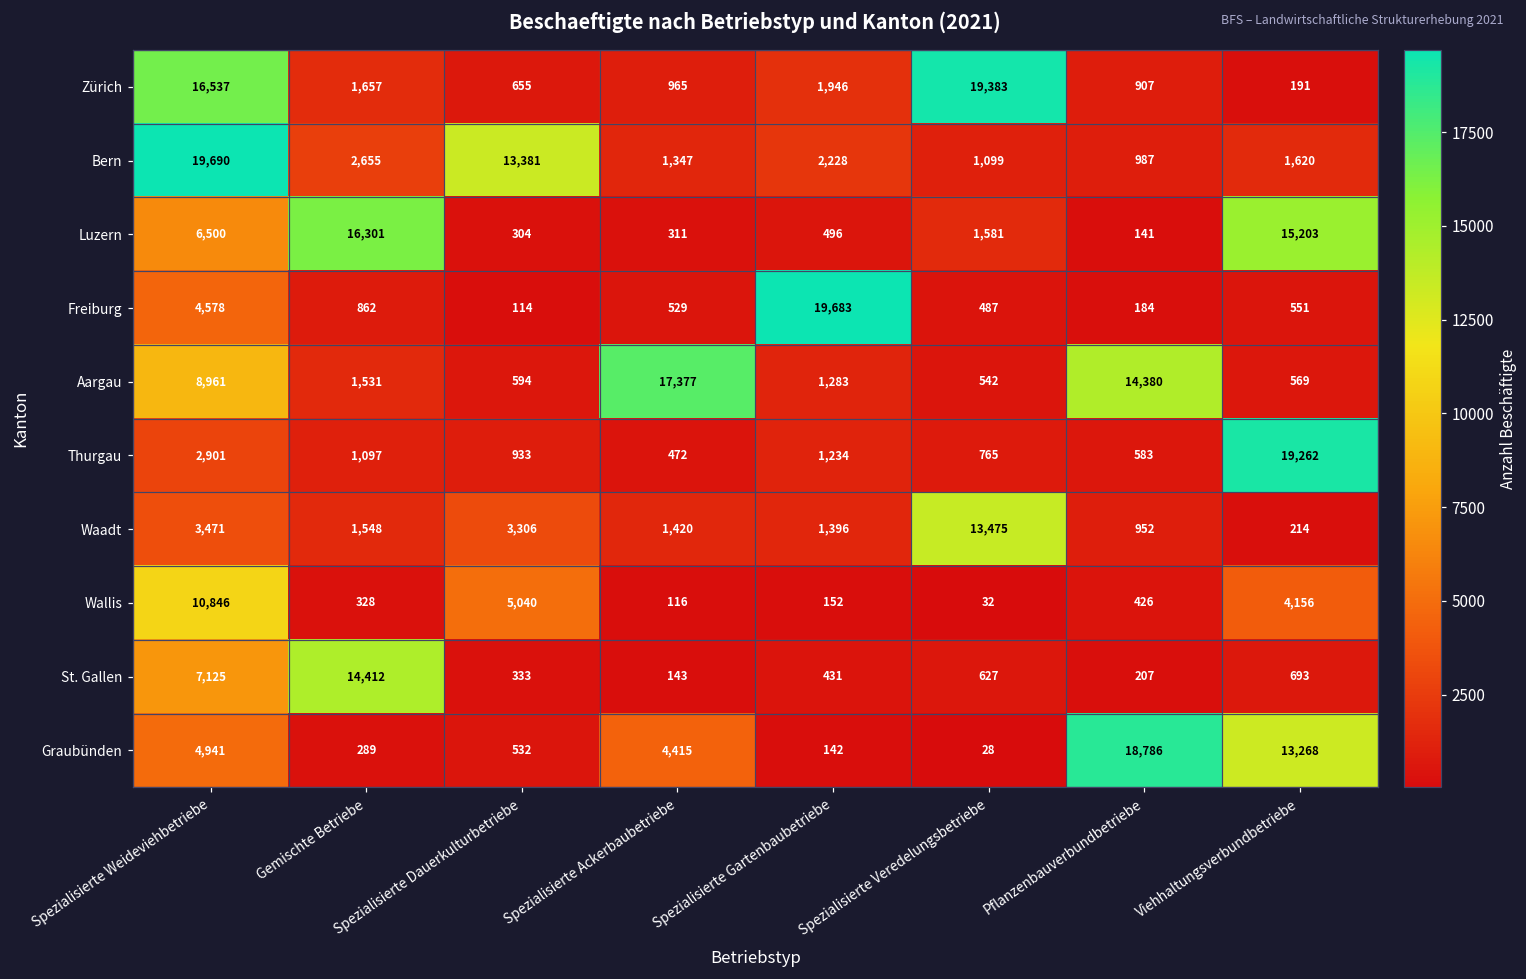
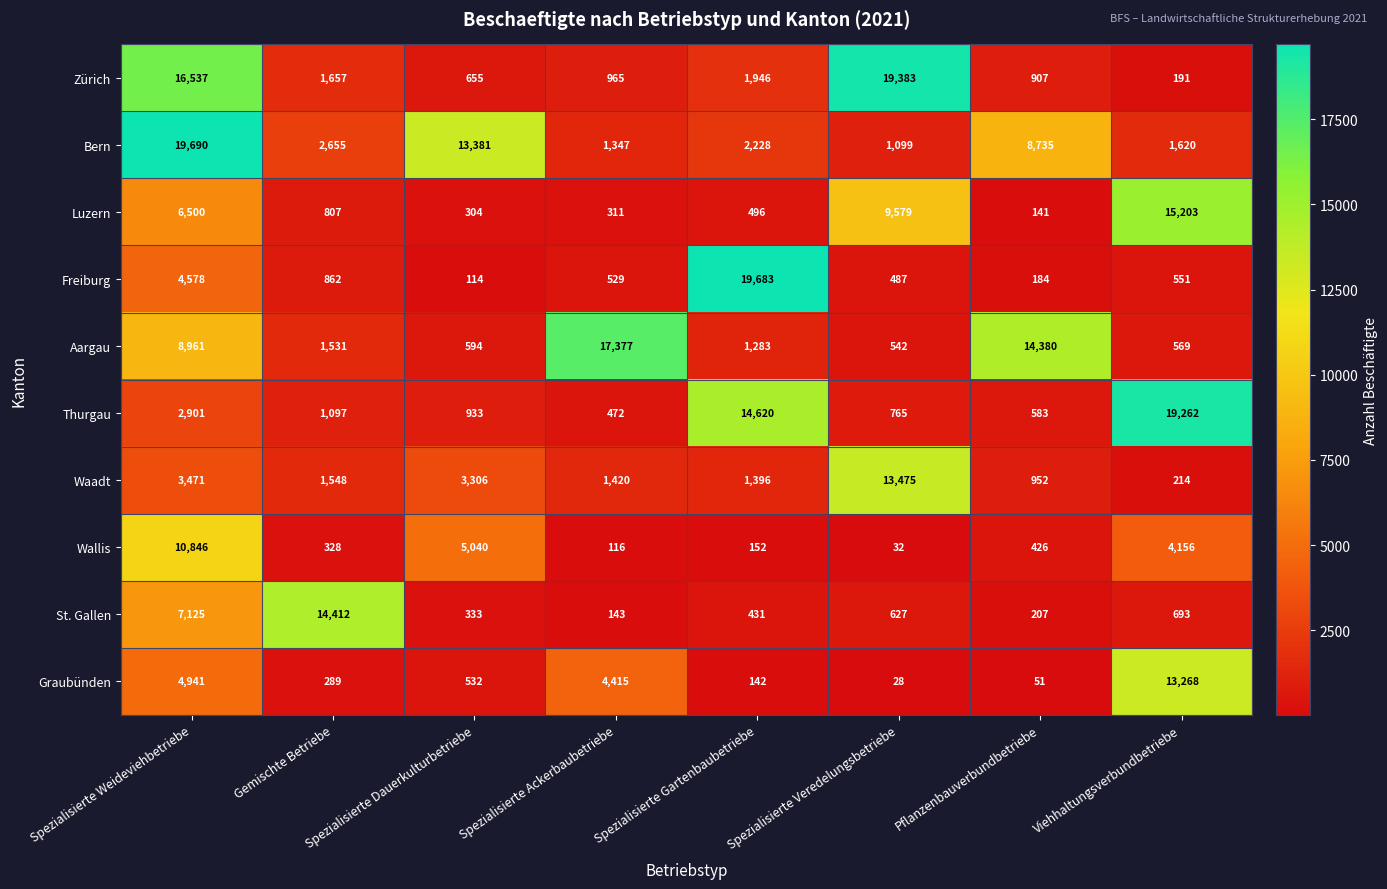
Bern, Pflanzenbauverbundbetriebe: 987 -> 8,735
Luzern, Gemischte Betriebe: 16,301 -> 807
Luzern, Spezialisierte Veredelungsbetriebe: 1,581 -> 9,579
Thurgau, Spezialisierte Gartenbaubetriebe: 1,234 -> 14,620
Graubünden, Pflanzenbauverbundbetriebe: 18,786 -> 51
